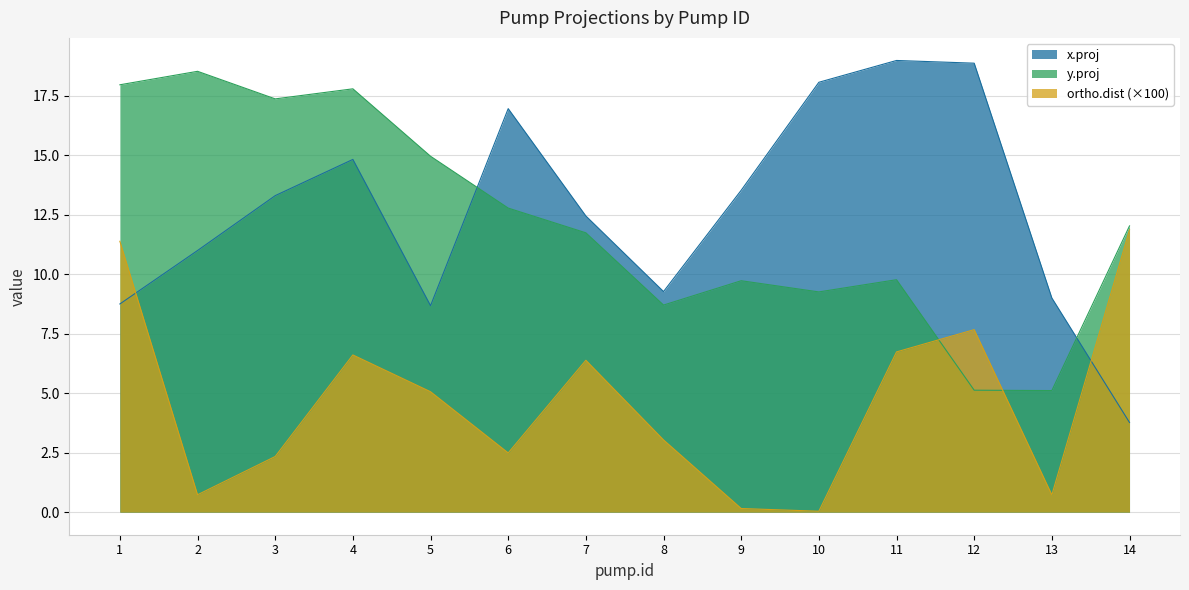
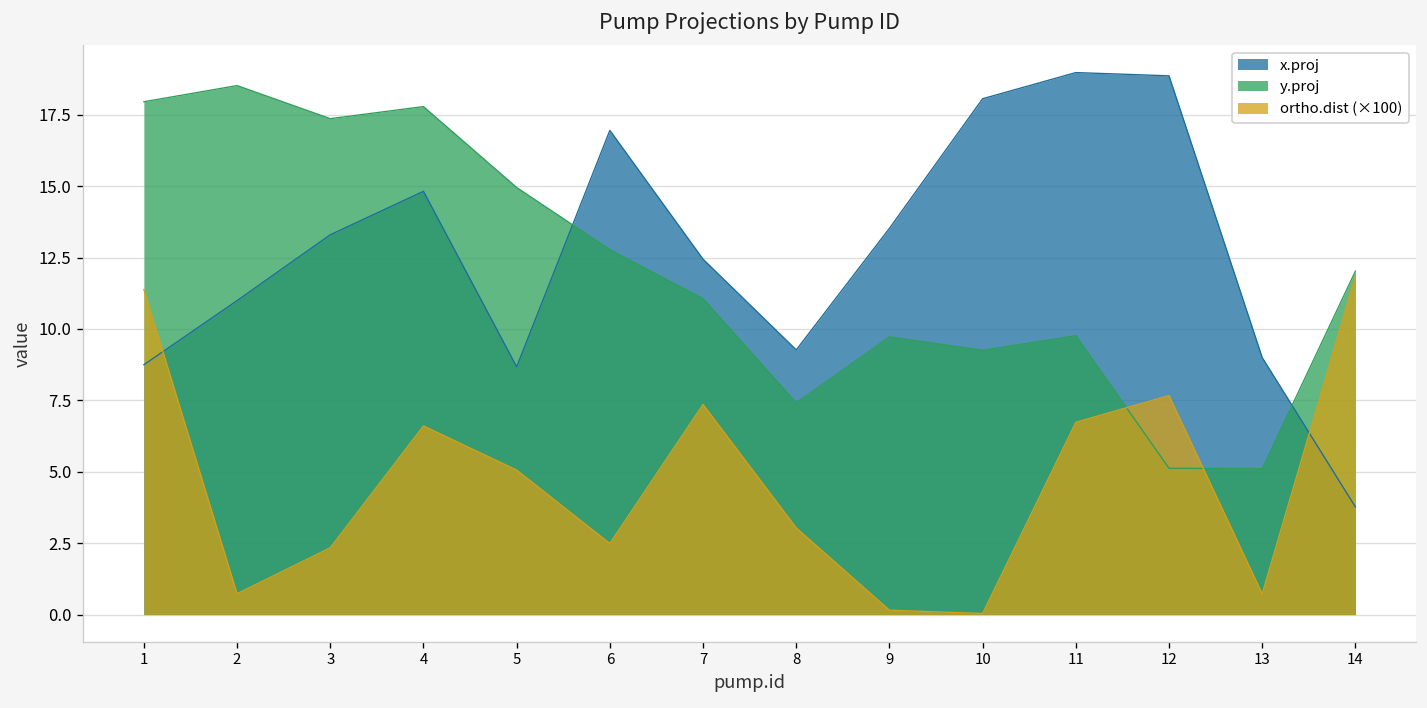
y.proj, 7: 11.7 -> 11.1
ortho.dist (×100), 7: 6.4 -> 7.4
y.proj, 8: 8.7 -> 7.4
